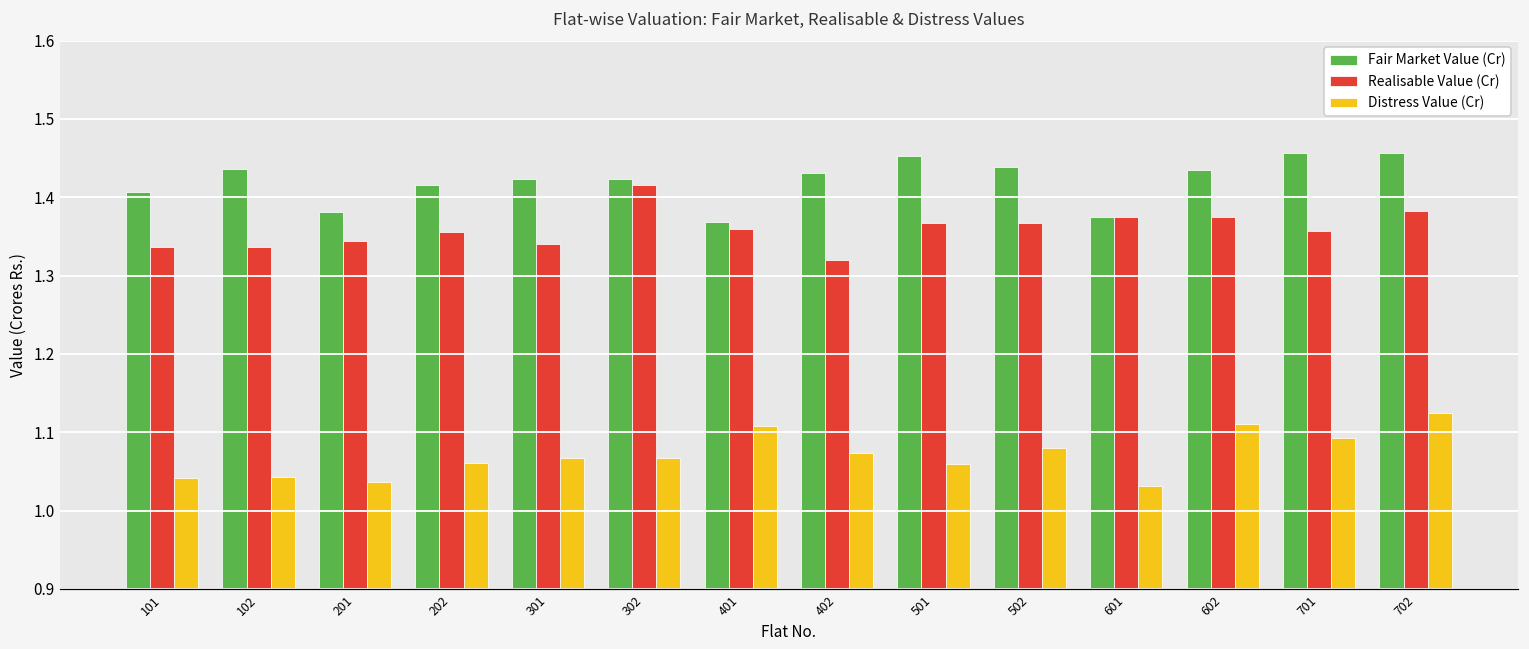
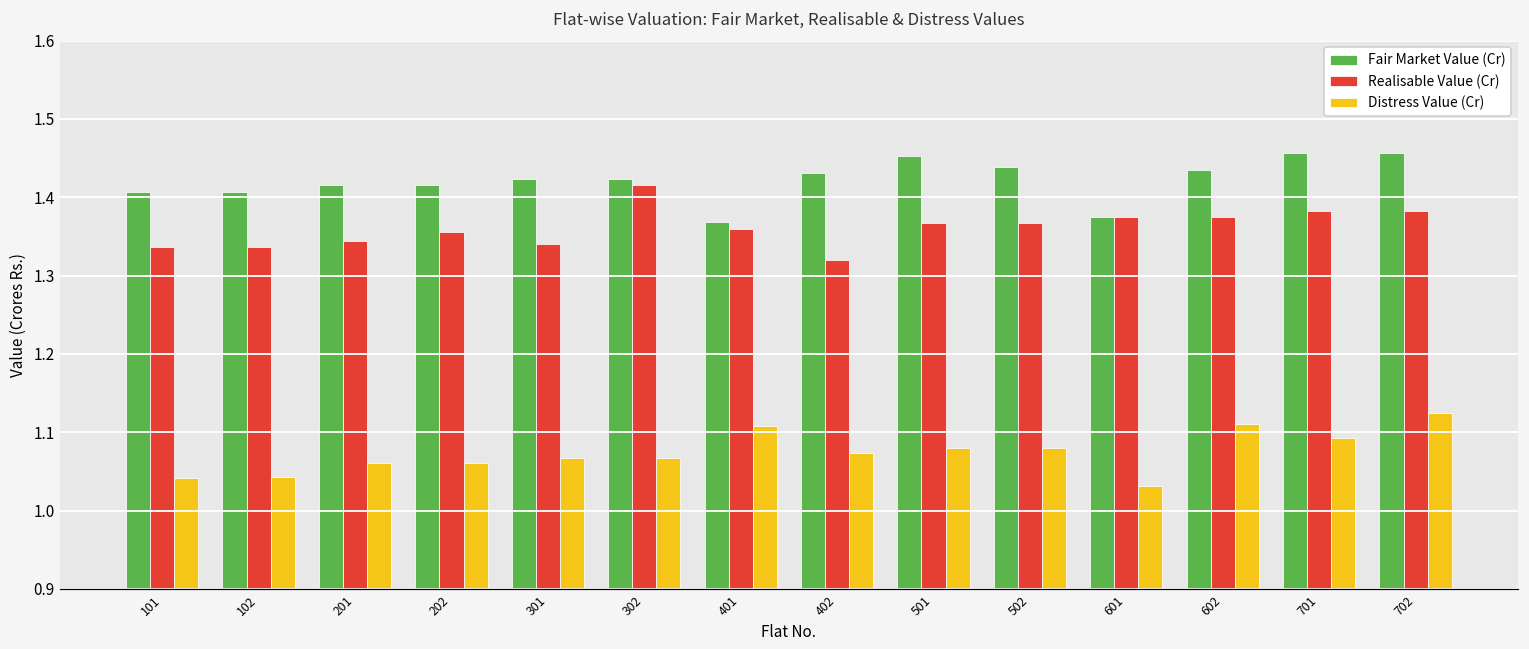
Fair Market Value (Cr), 102: 1.44 -> 1.41
Fair Market Value (Cr), 201: 1.38 -> 1.42
Distress Value (Cr), 201: 1.04 -> 1.06
Distress Value (Cr), 501: 1.06 -> 1.08
Realisable Value (Cr), 701: 1.36 -> 1.38
